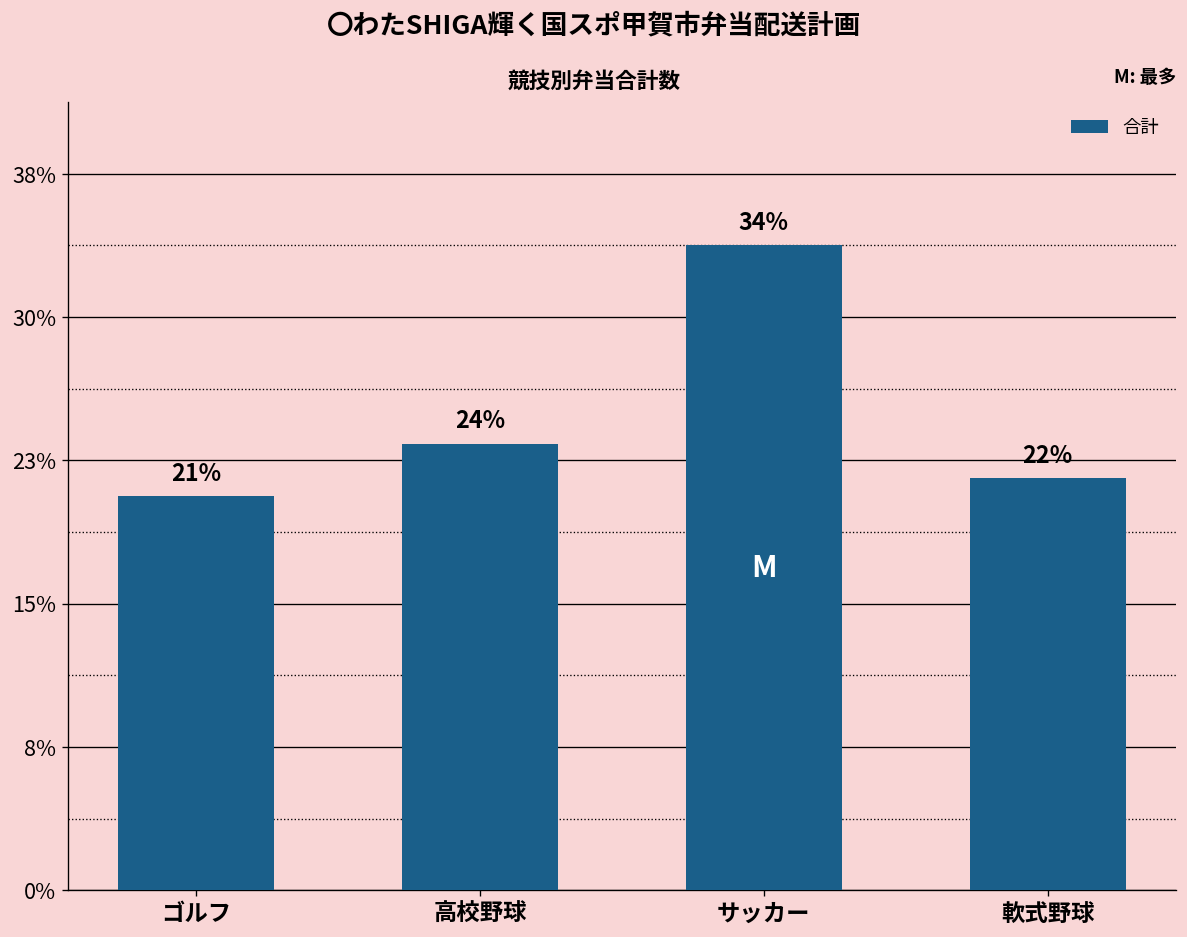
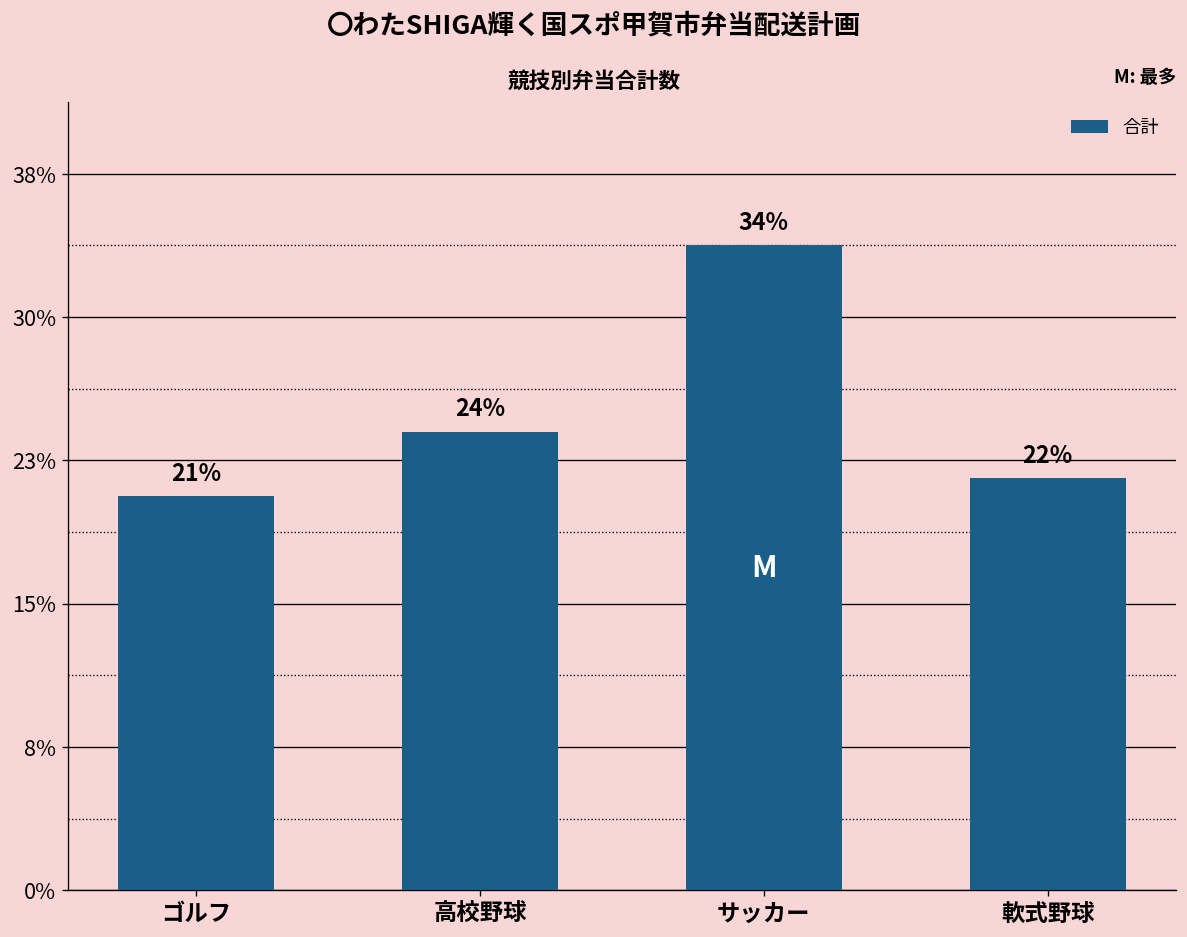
高校野球: 23.7% -> 24.3%
